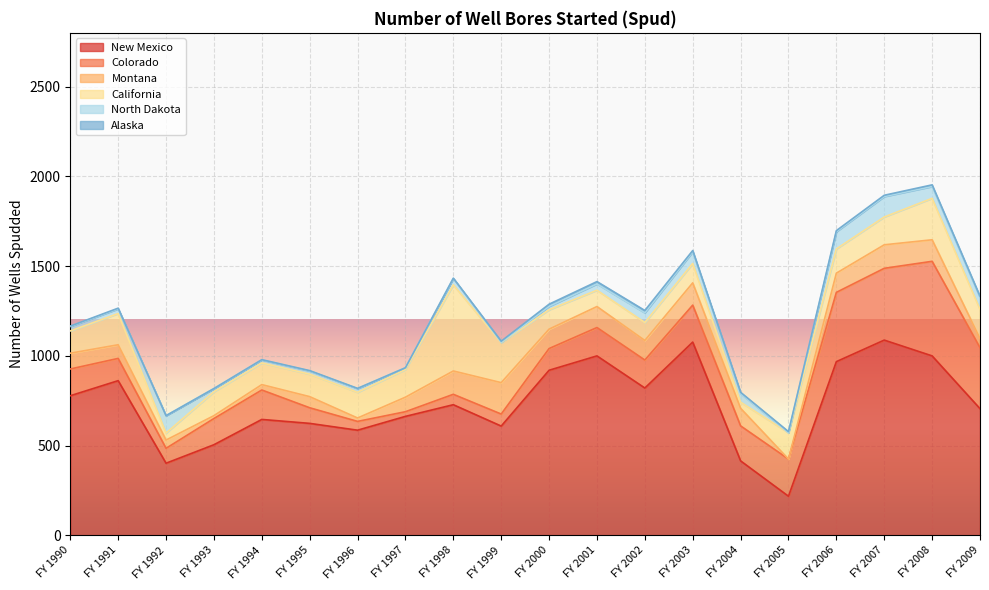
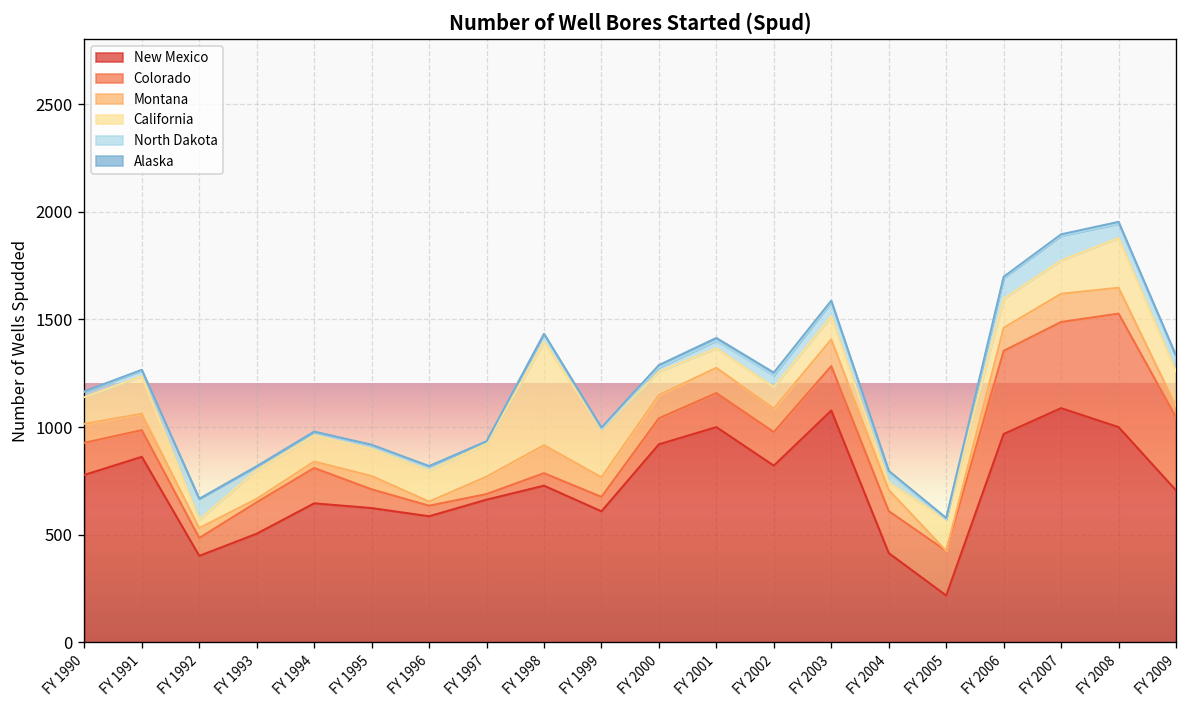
Montana, FY 1999: 180 -> 90
